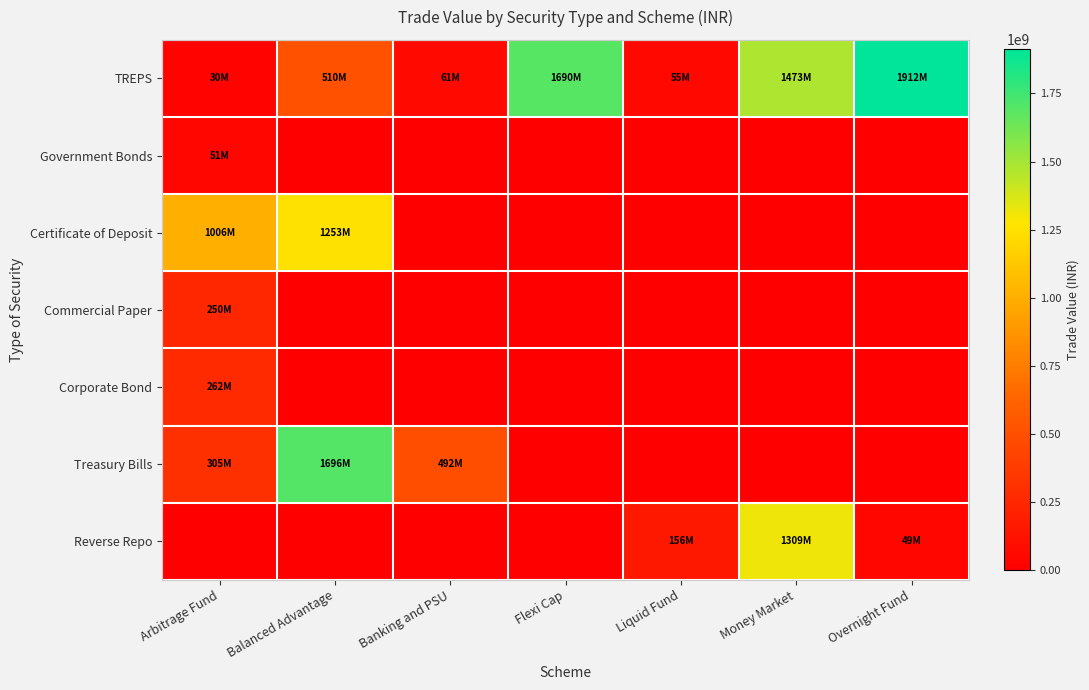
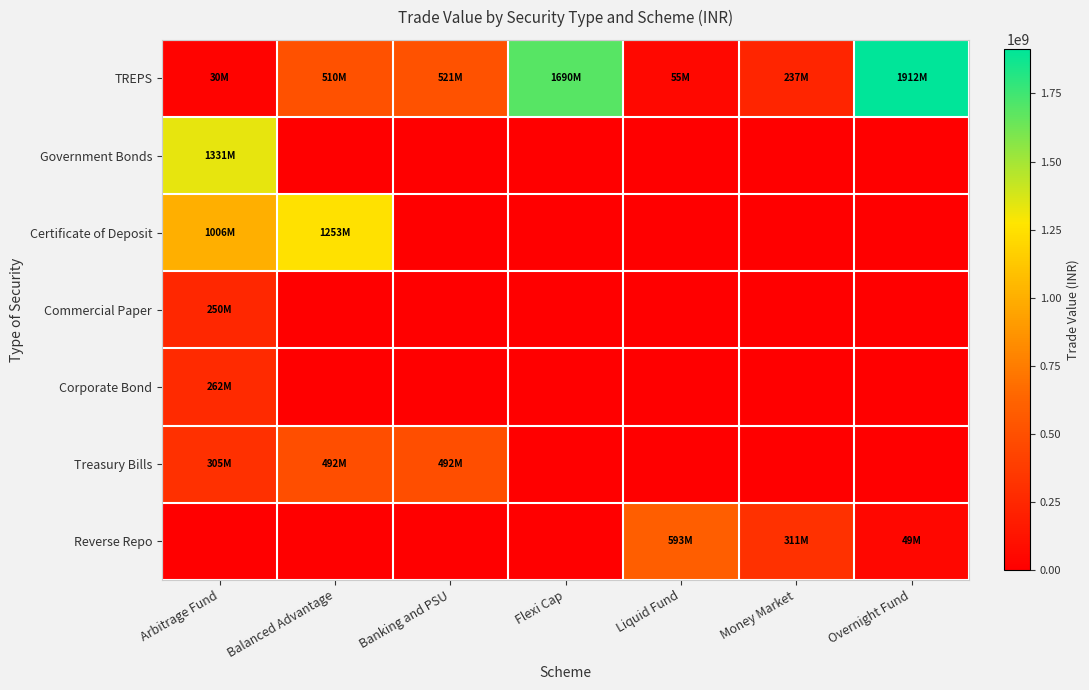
TREPS, Banking and PSU: 61M -> 521M
TREPS, Money Market: 1473M -> 237M
Government Bonds, Arbitrage Fund: 51M -> 1331M
Treasury Bills, Balanced Advantage: 1696M -> 492M
Reverse Repo, Liquid Fund: 156M -> 593M
Reverse Repo, Money Market: 1309M -> 311M
